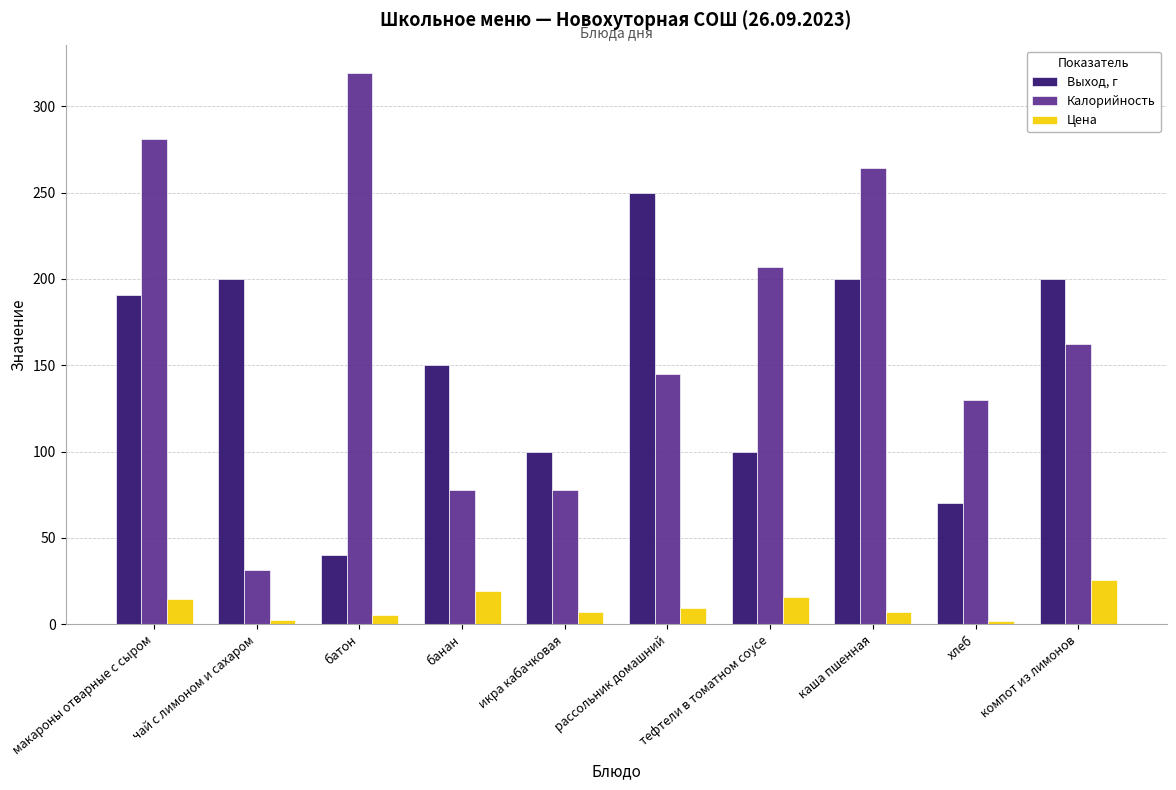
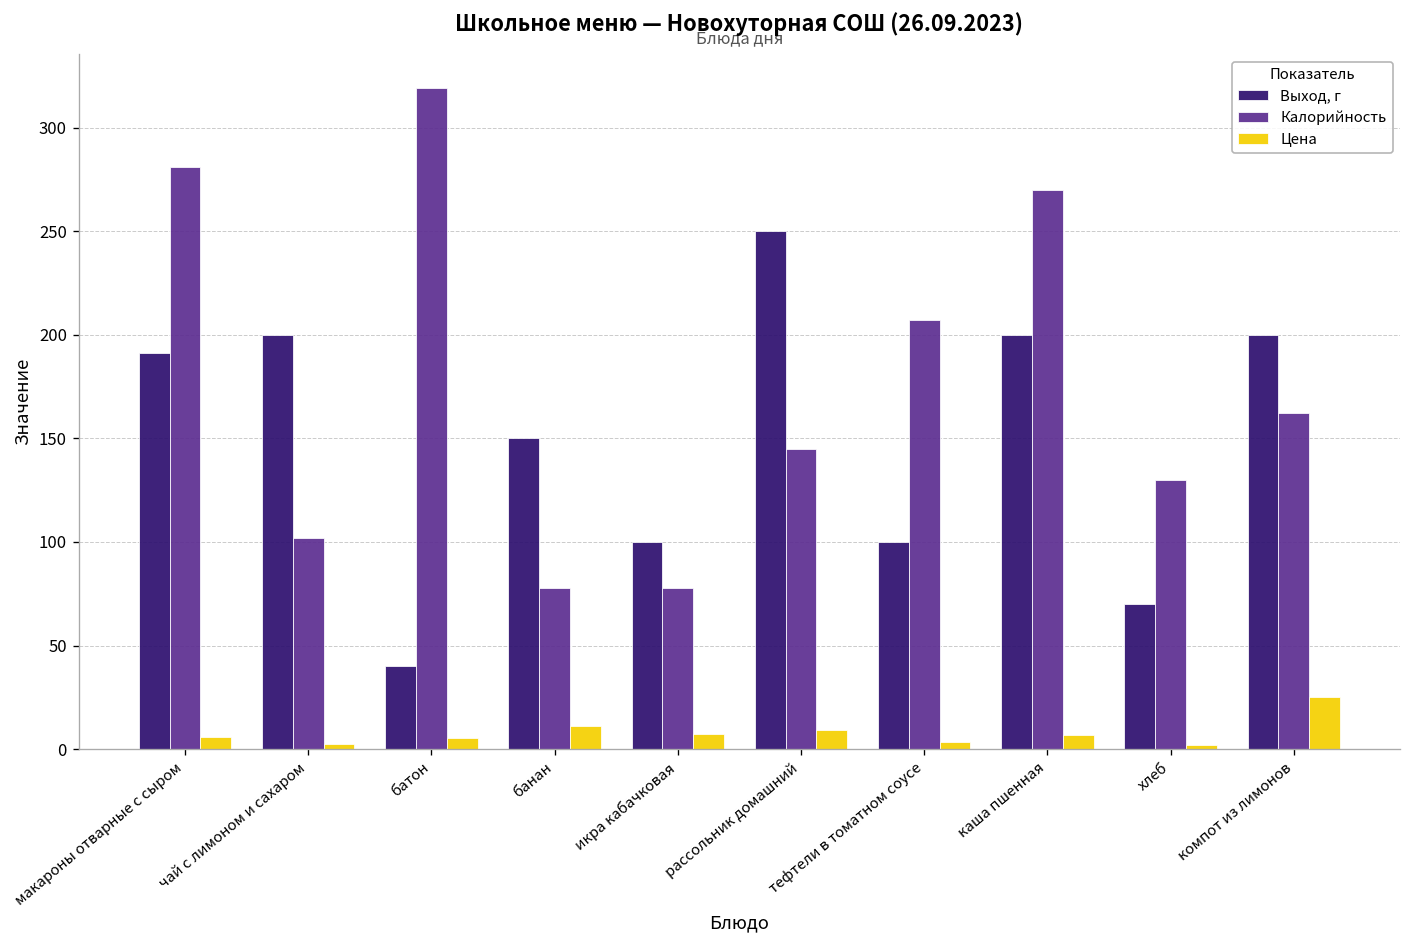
Цена, макароны отварные с сыром: 15 -> 6
Калорийность, чай с лимоном и сахаром: 32 -> 102
Цена, банан: 20 -> 11
Цена, тефтели в томатном соусе: 16 -> 4
Калорийность, каша пшенная: 264 -> 270
